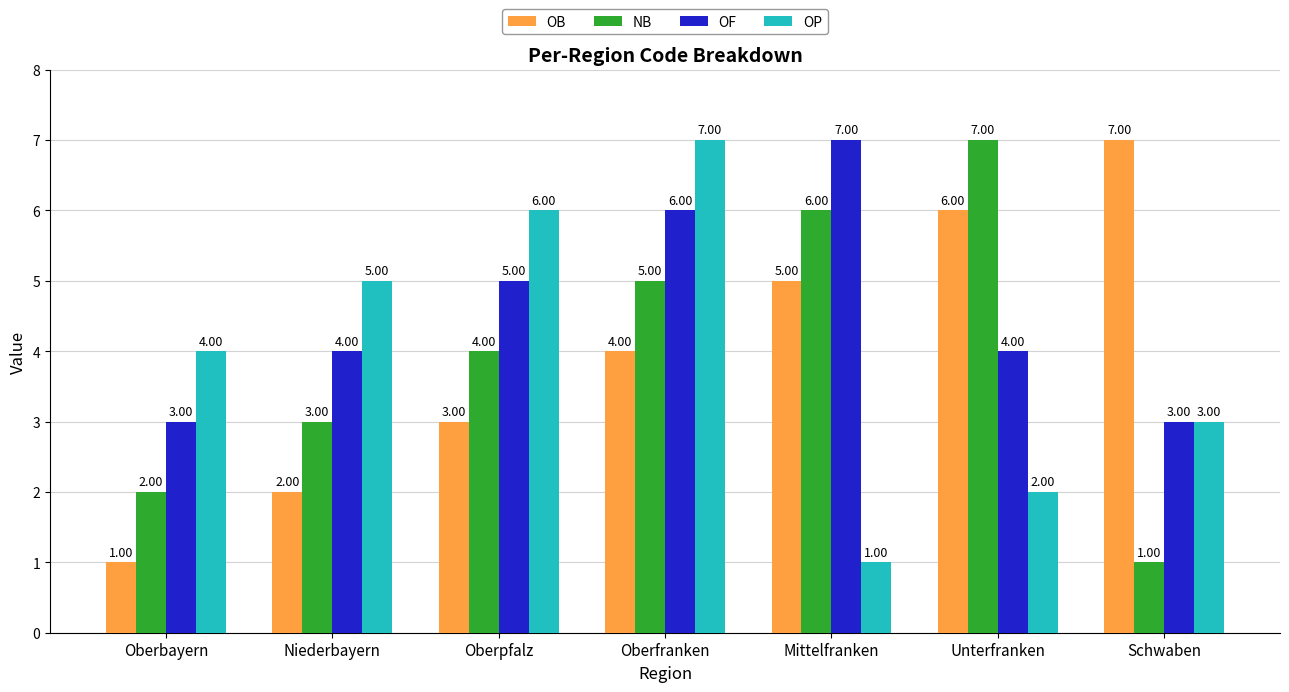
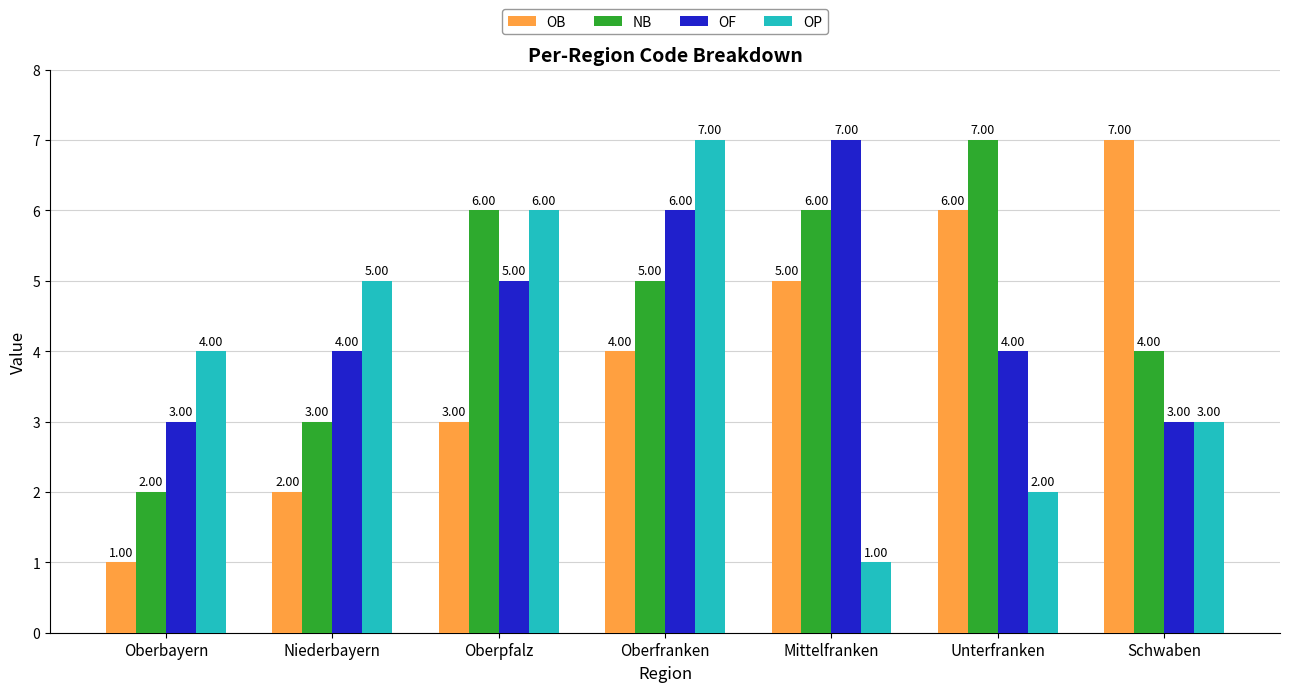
NB, Oberpfalz: 4.00 -> 6.00
NB, Schwaben: 1.00 -> 4.00
